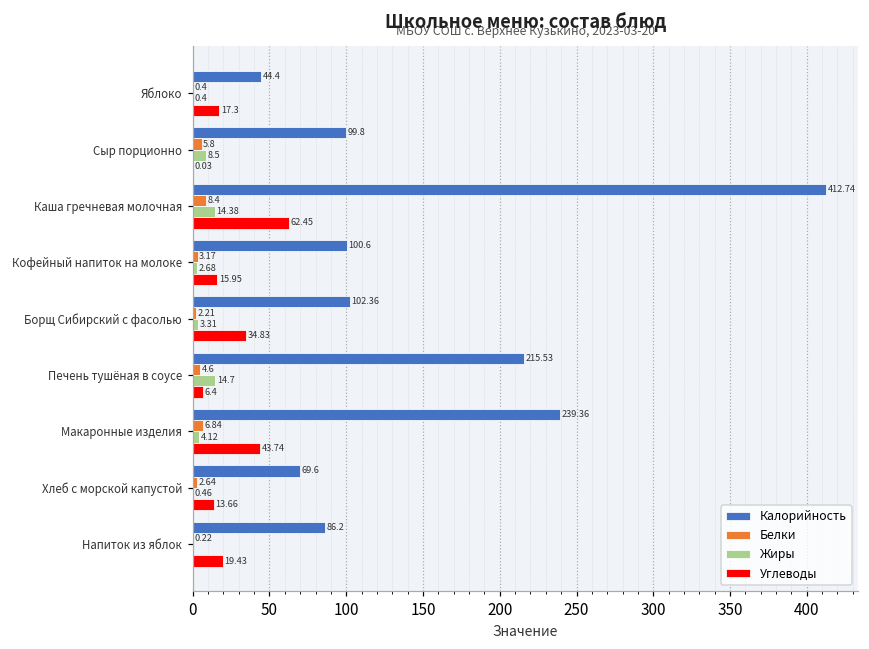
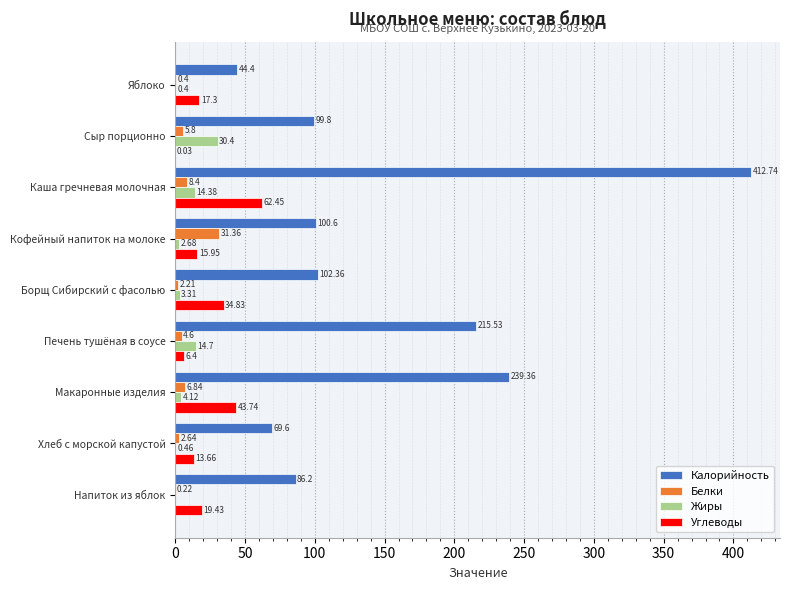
Жиры, Сыр порционно: 8.5 -> 30.4
Белки, Кофейный напиток на молоке: 3.17 -> 31.36
